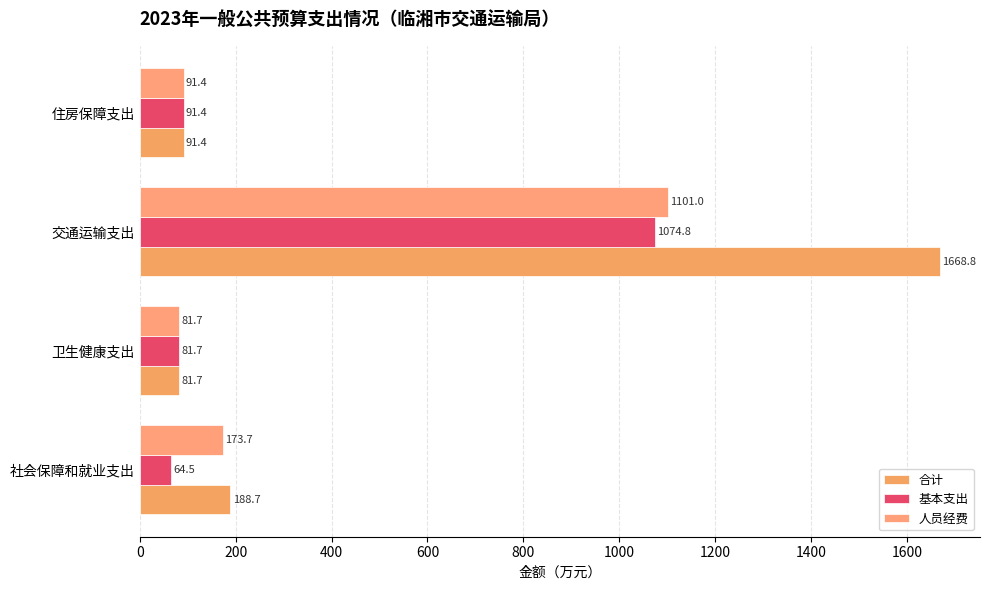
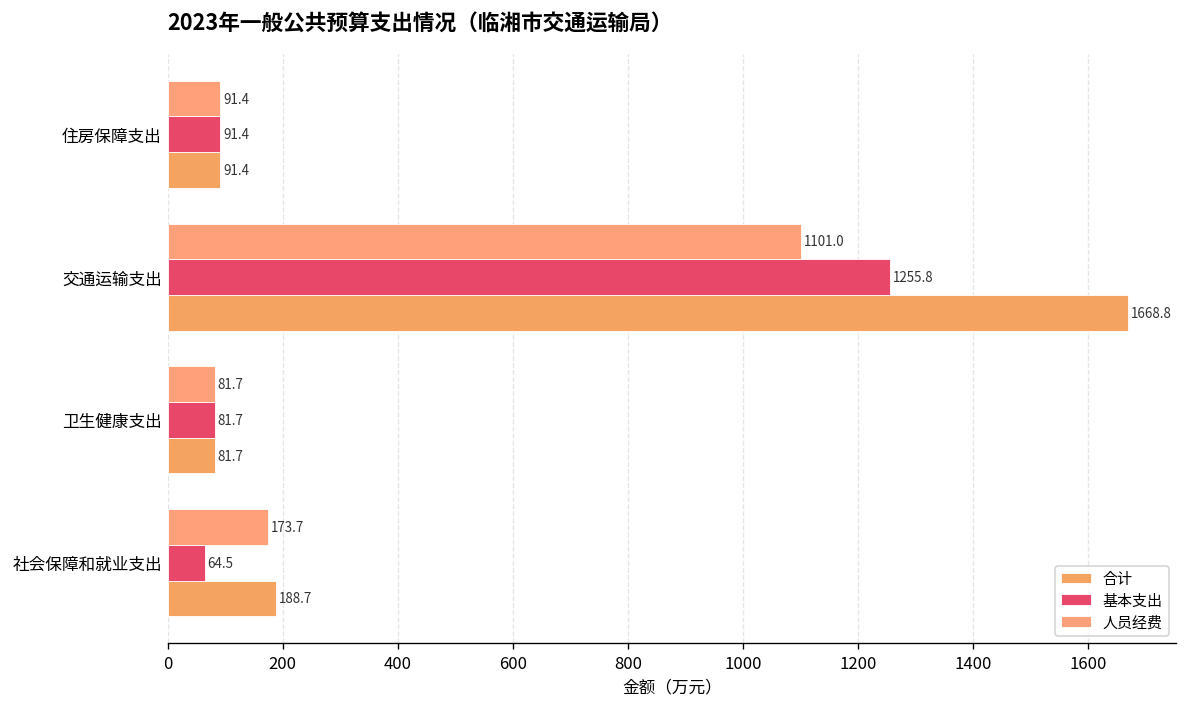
基本支出, 交通运输支出: 1074.8 -> 1255.8
